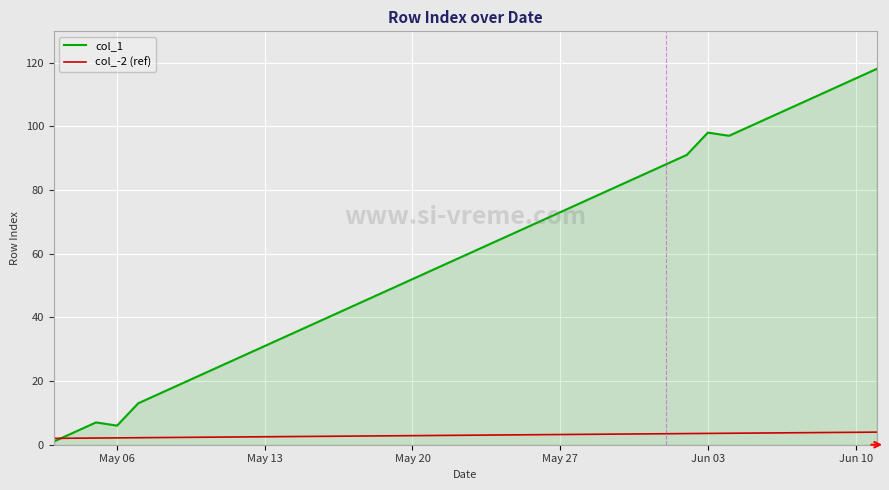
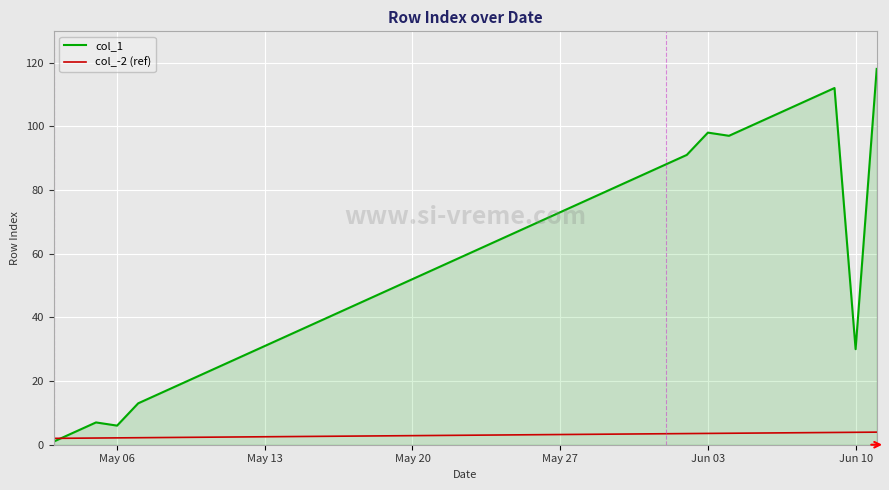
col_1, Jun 10: 115 -> 30
